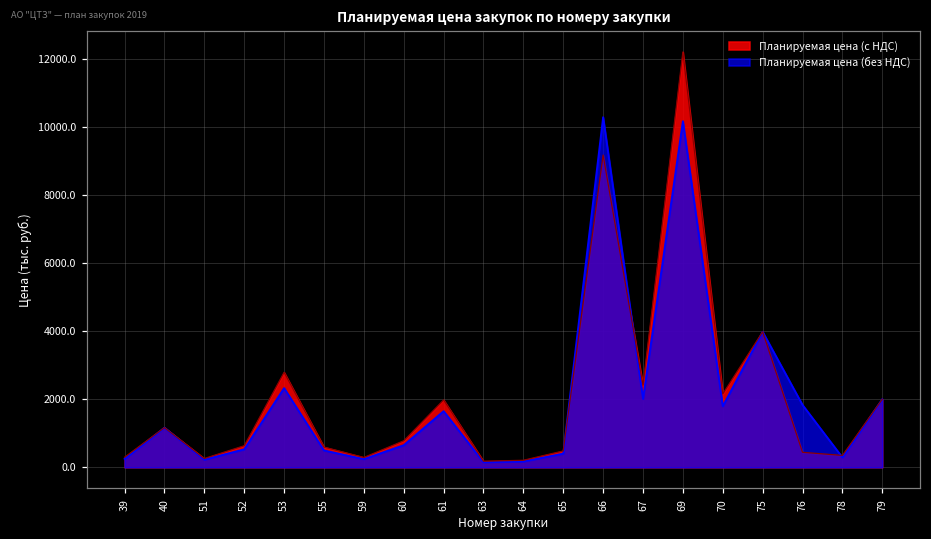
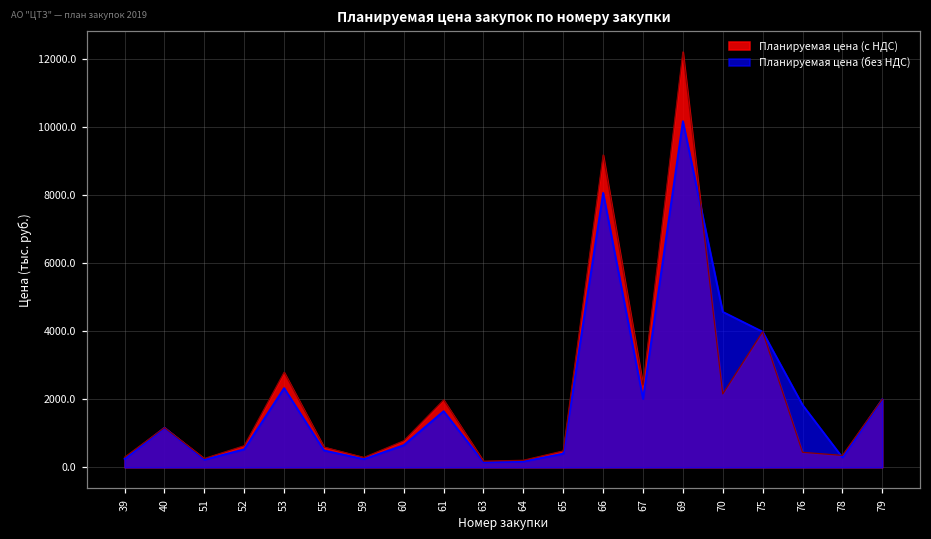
Планируемая цена (без НДС), 66: 10300 -> 8100
Планируемая цена (без НДС), 70: 1800 -> 4600
